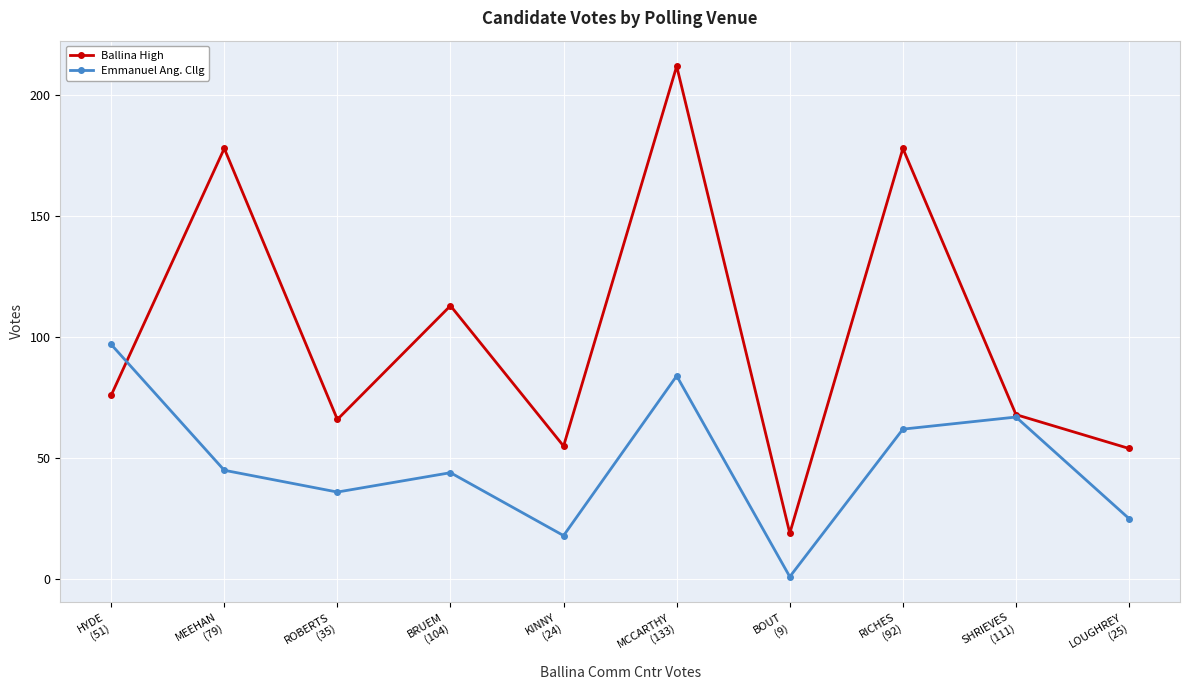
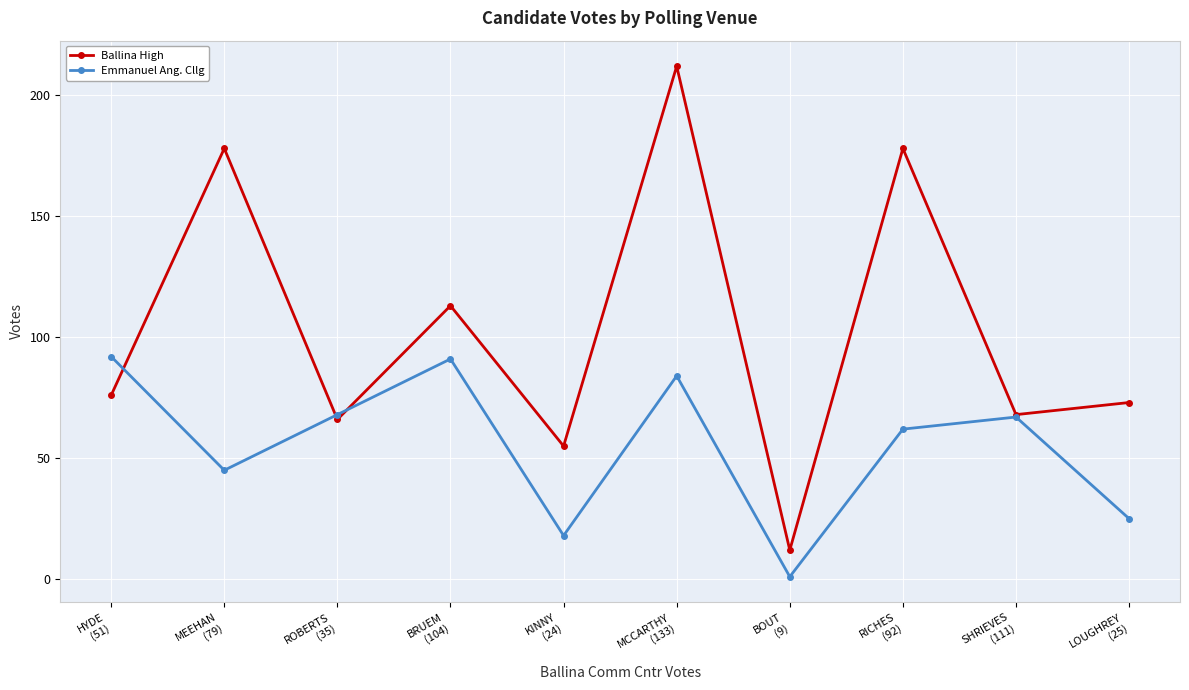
Emmanuel Ang. Cllg, HYDE (51): 97 -> 92
Emmanuel Ang. Cllg, ROBERTS (35): 36 -> 68
Emmanuel Ang. Cllg, BRUEM (104): 44 -> 91
Ballina High, BOUT (9): 19 -> 12
Ballina High, LOUGHREY (25): 54 -> 73
